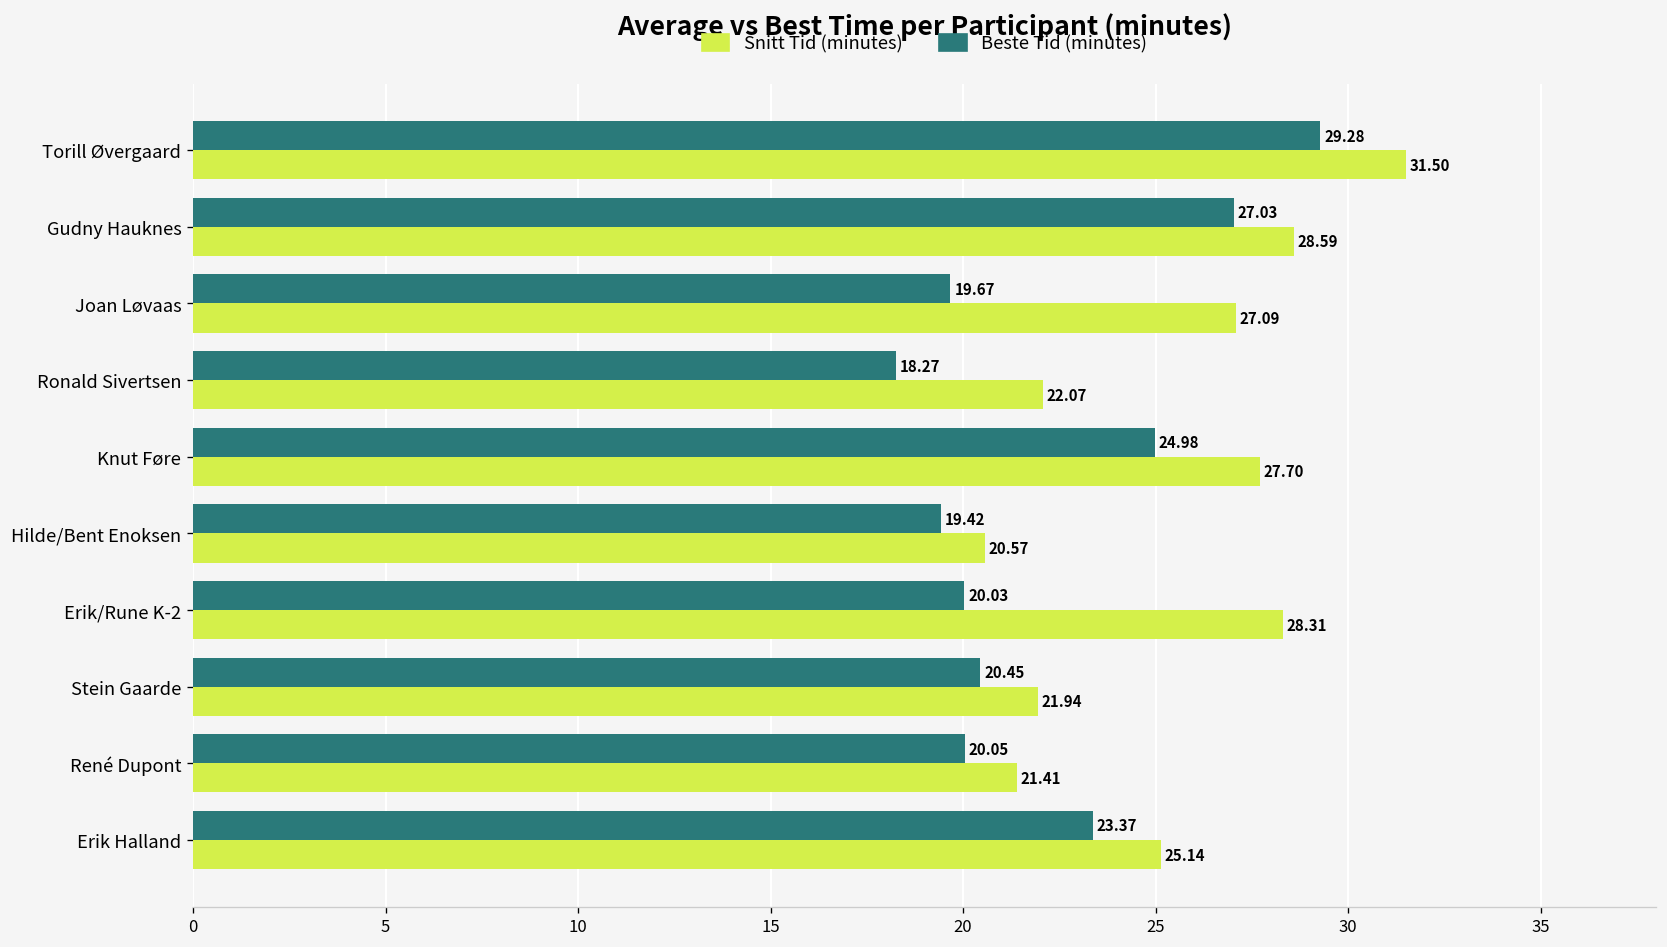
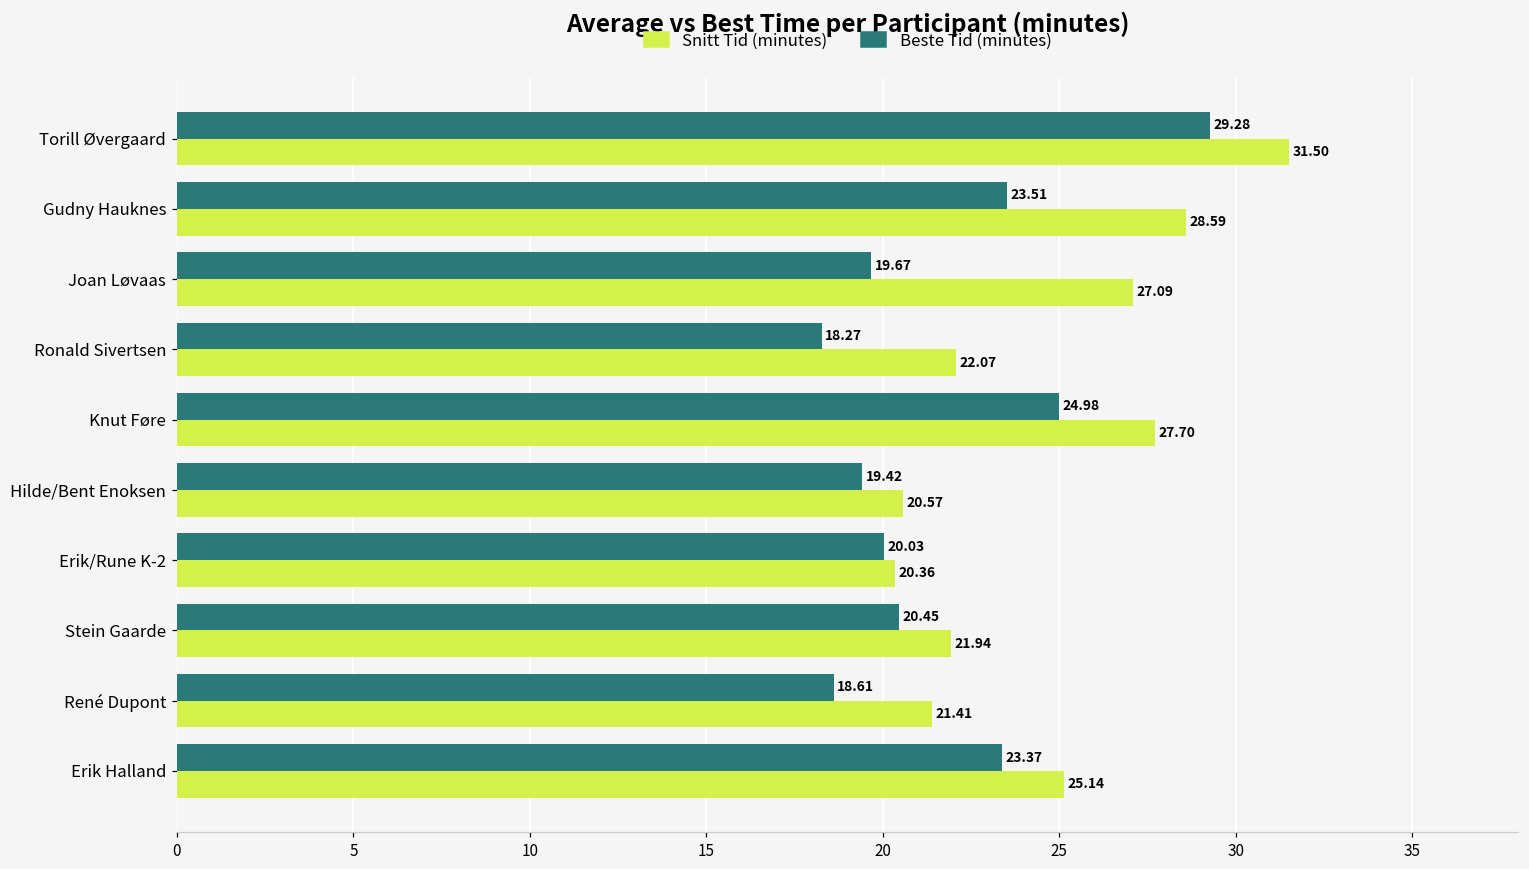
Beste Tid (minutes), Gudny Hauknes: 27.03 -> 23.51
Snitt Tid (minutes), Erik/Rune K-2: 28.31 -> 20.36
Beste Tid (minutes), René Dupont: 20.05 -> 18.61
